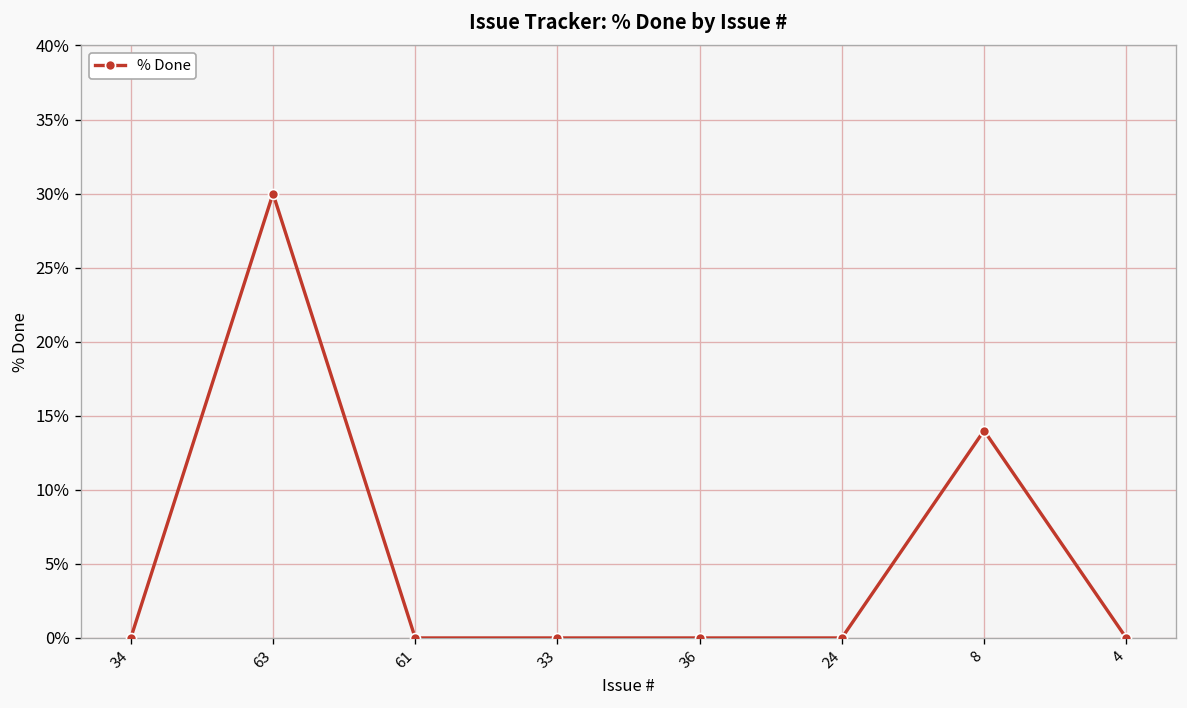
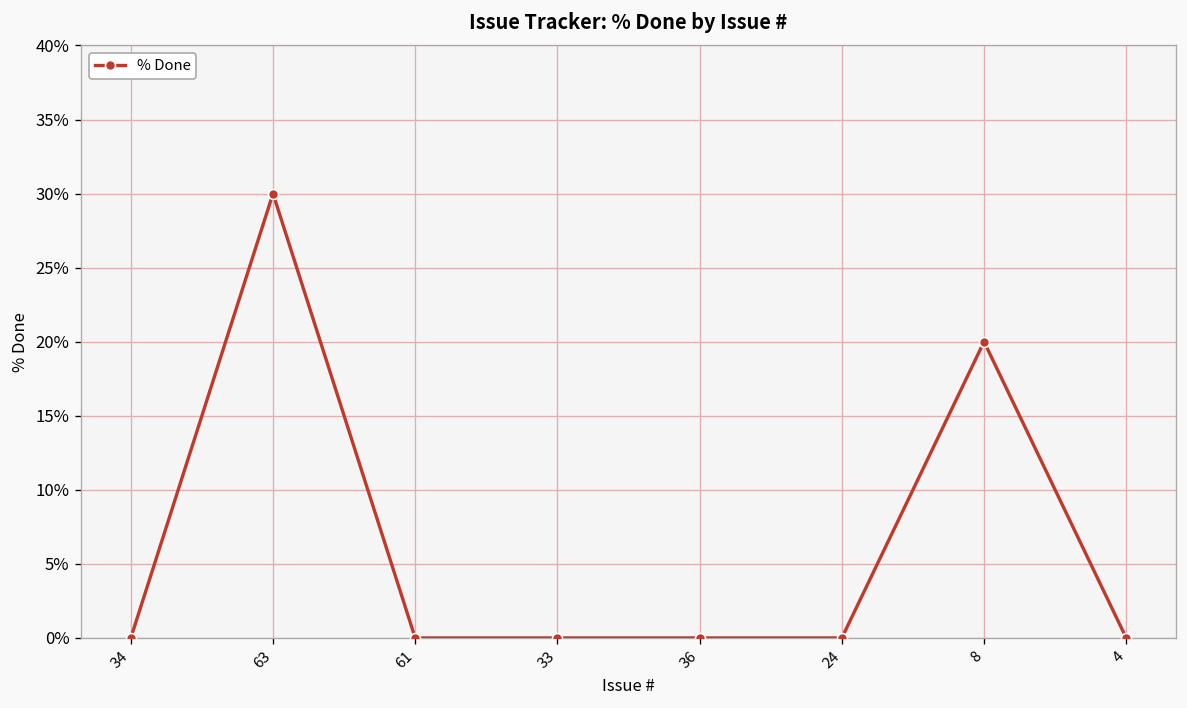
8: 14% -> 20%
